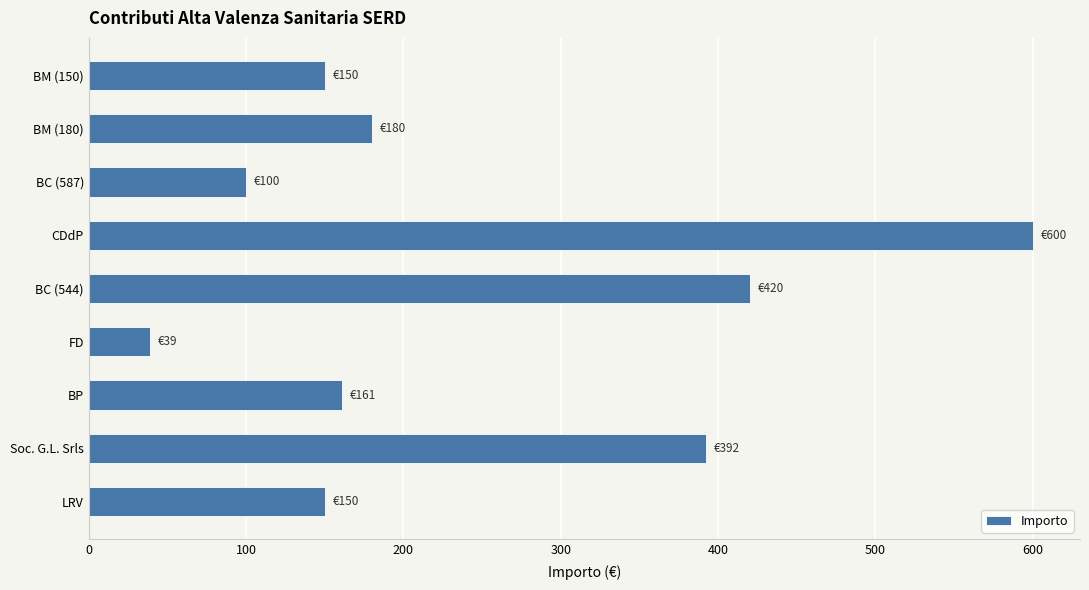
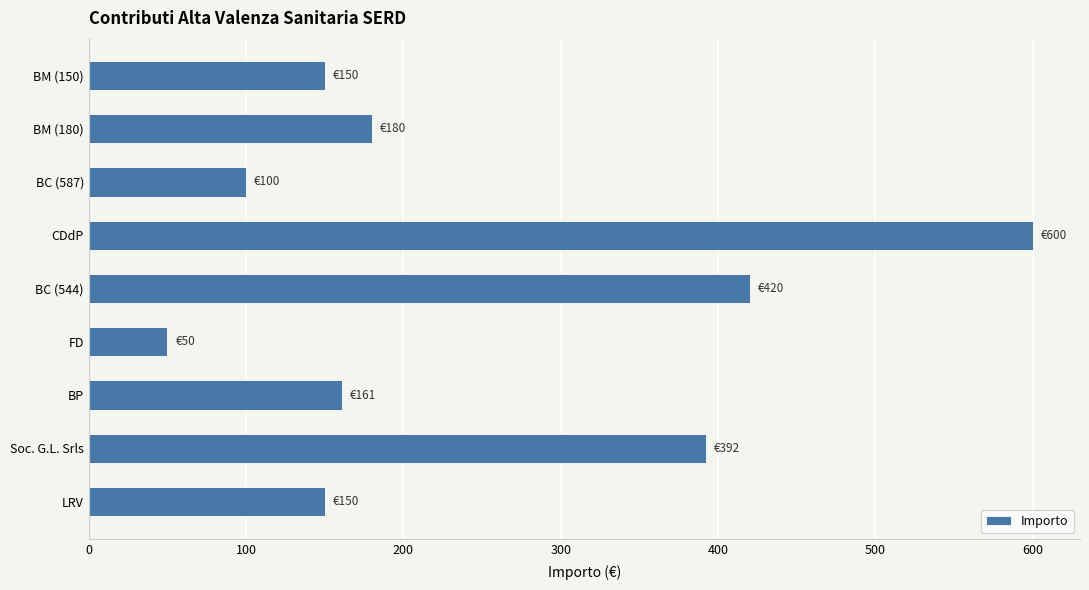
FD: €39 -> €50
